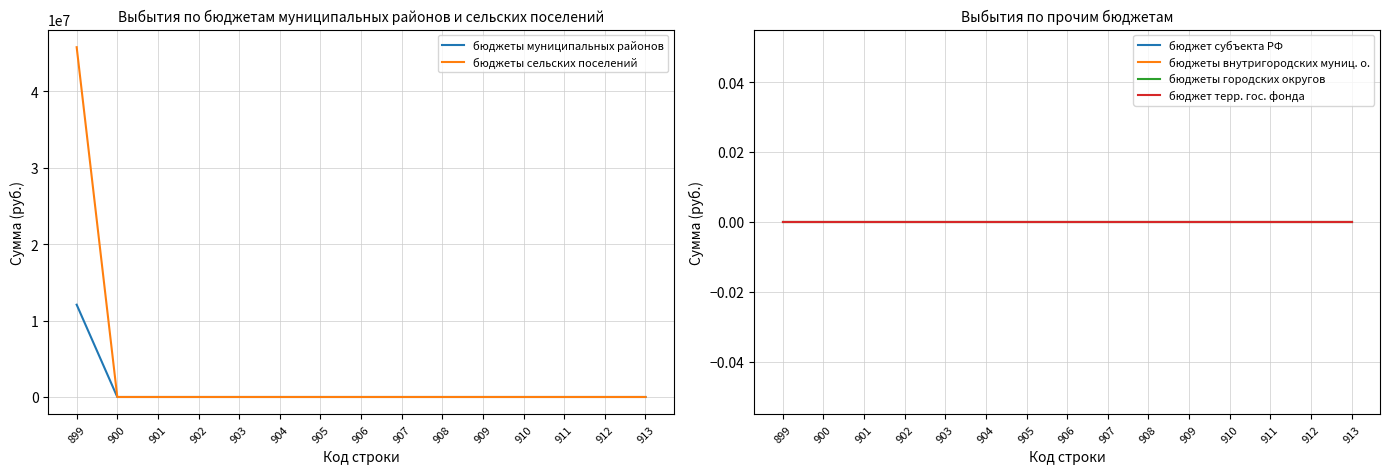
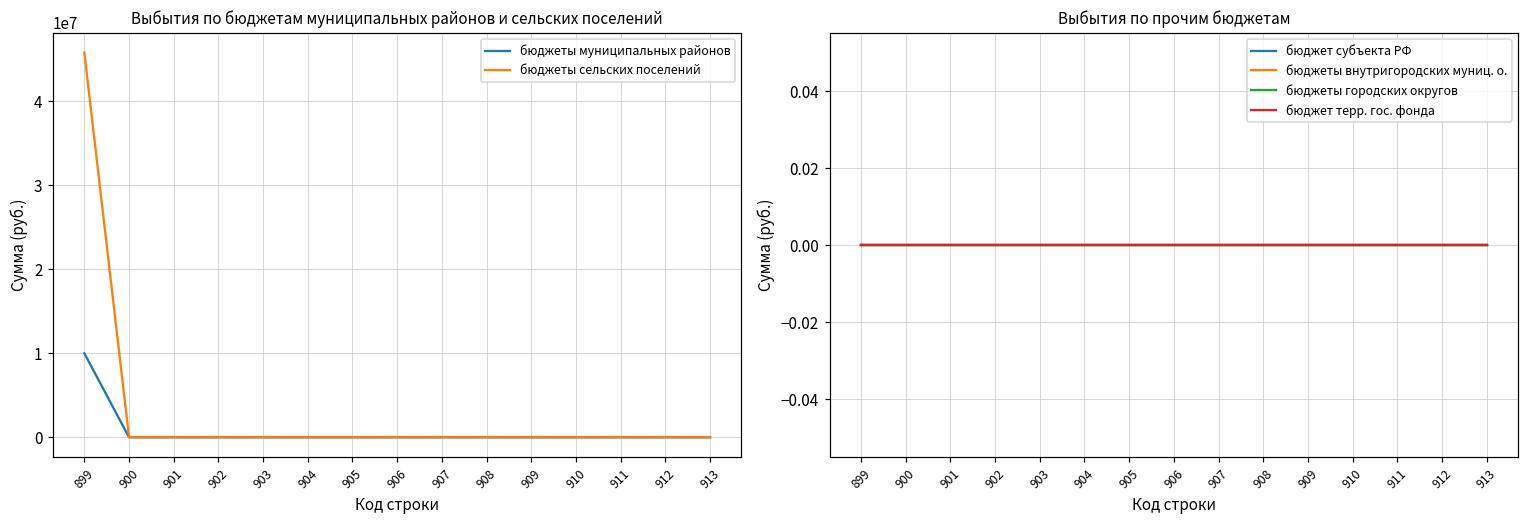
Выбытия по бюджетам муниципальных районов и сельских поселений, бюджеты муниципальных районов, 899: 12000000 -> 10000000
